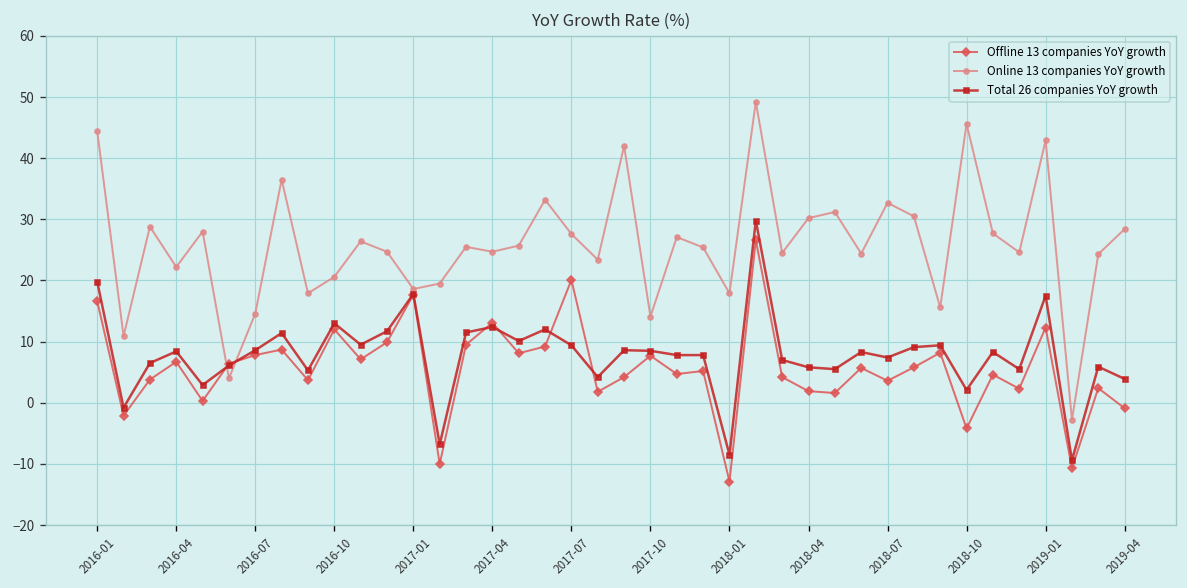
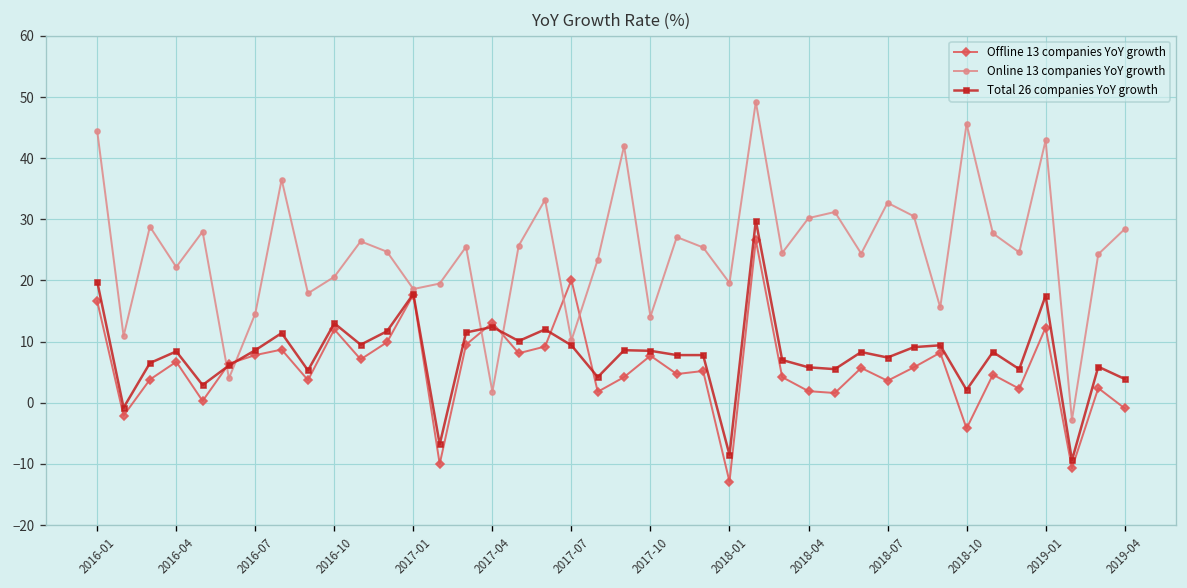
Online 13 companies YoY growth, 2017-04: 25 -> 2
Online 13 companies YoY growth, 2017-07: 28 -> 10
Online 13 companies YoY growth, 2018-01: 18 -> 20
